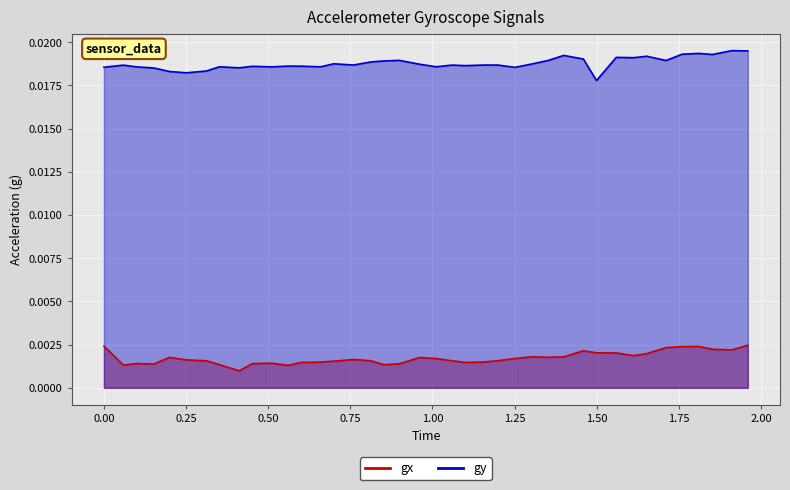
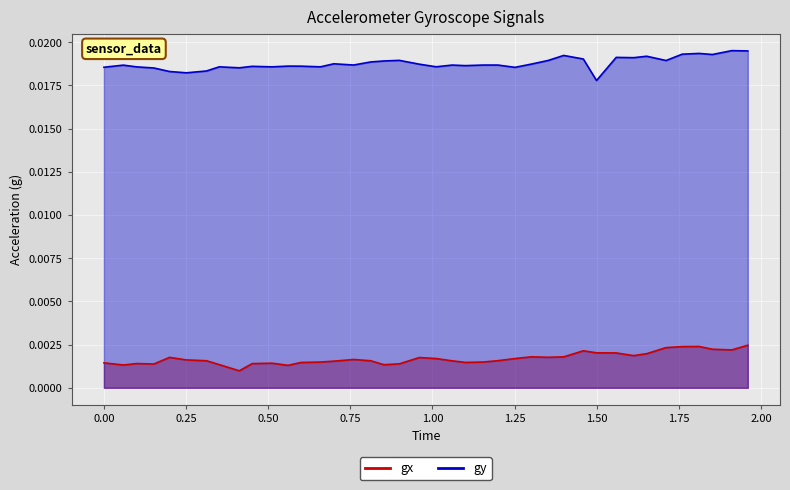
gx, 0.00: 0.0024 -> 0.0014
